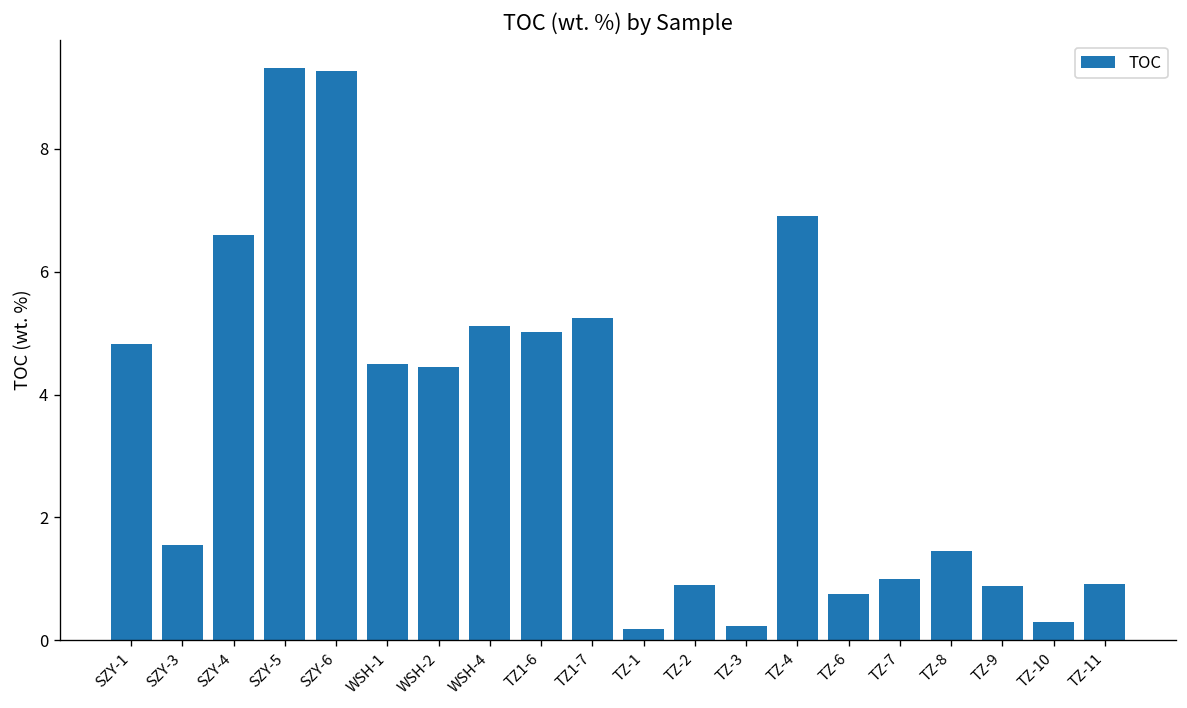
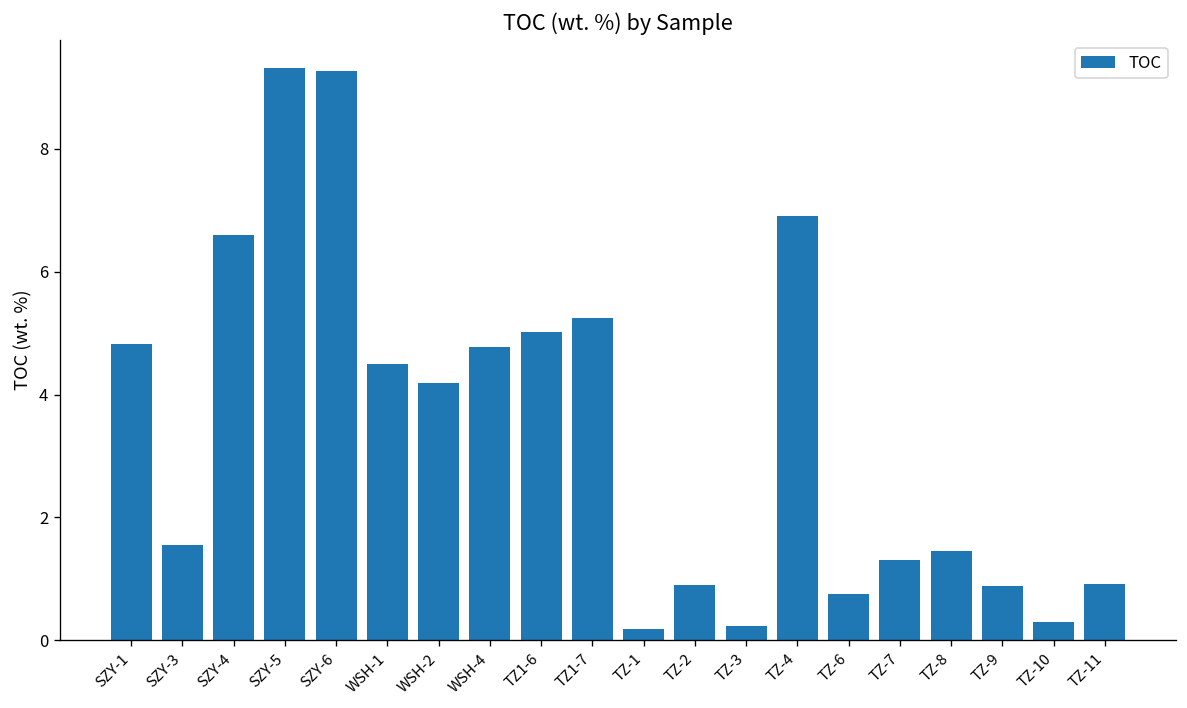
WSH-2: 4.4 -> 4.2
WSH-4: 5.1 -> 4.8
TZ-7: 1.0 -> 1.3
